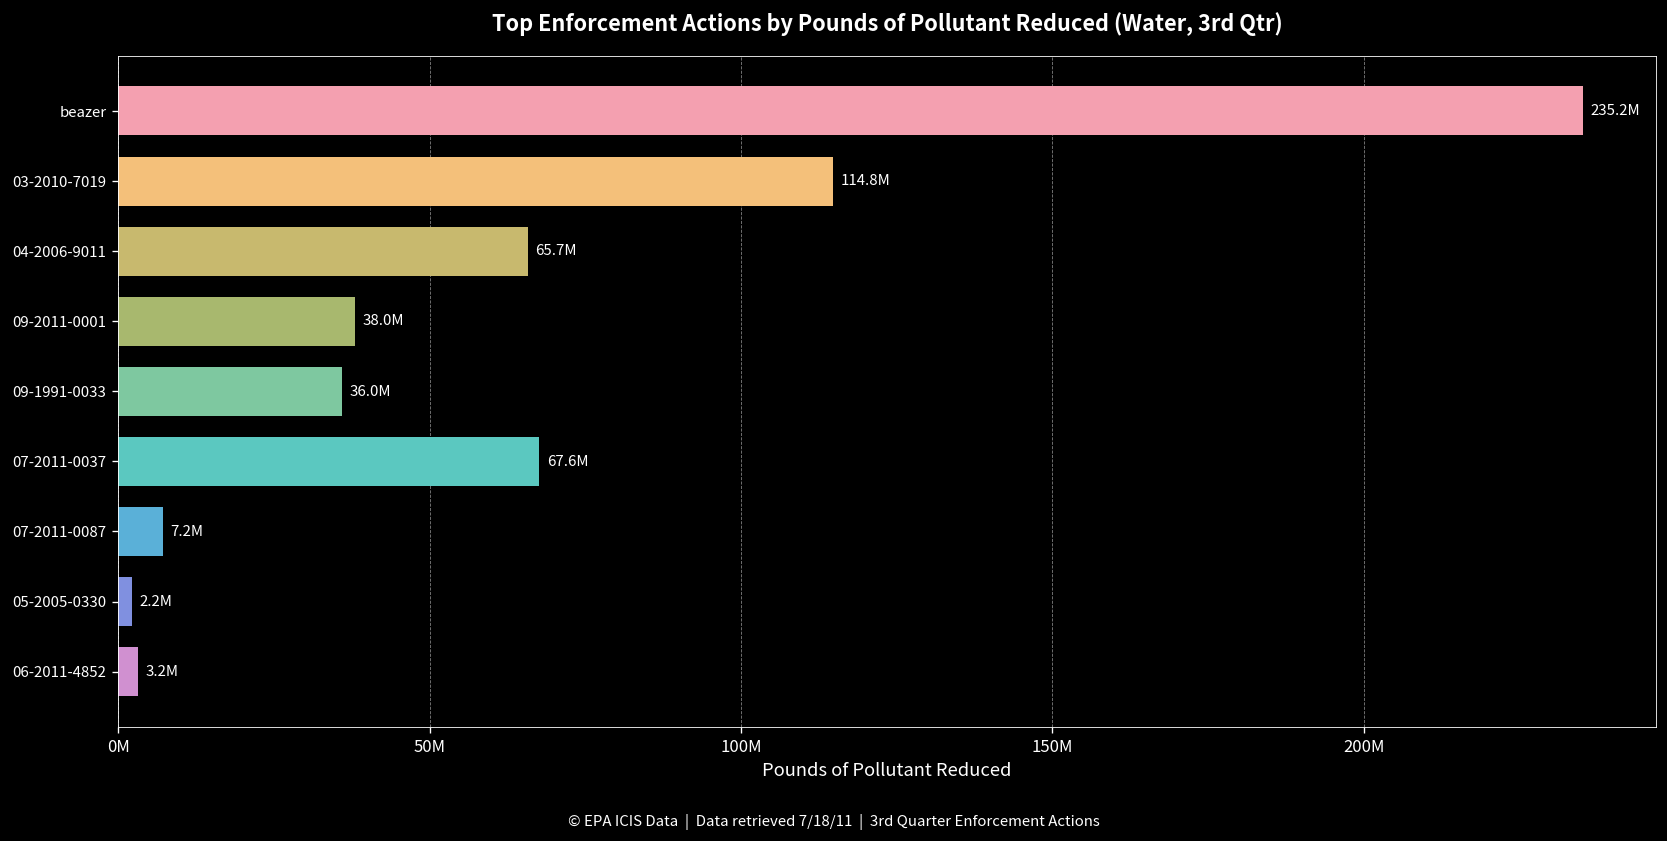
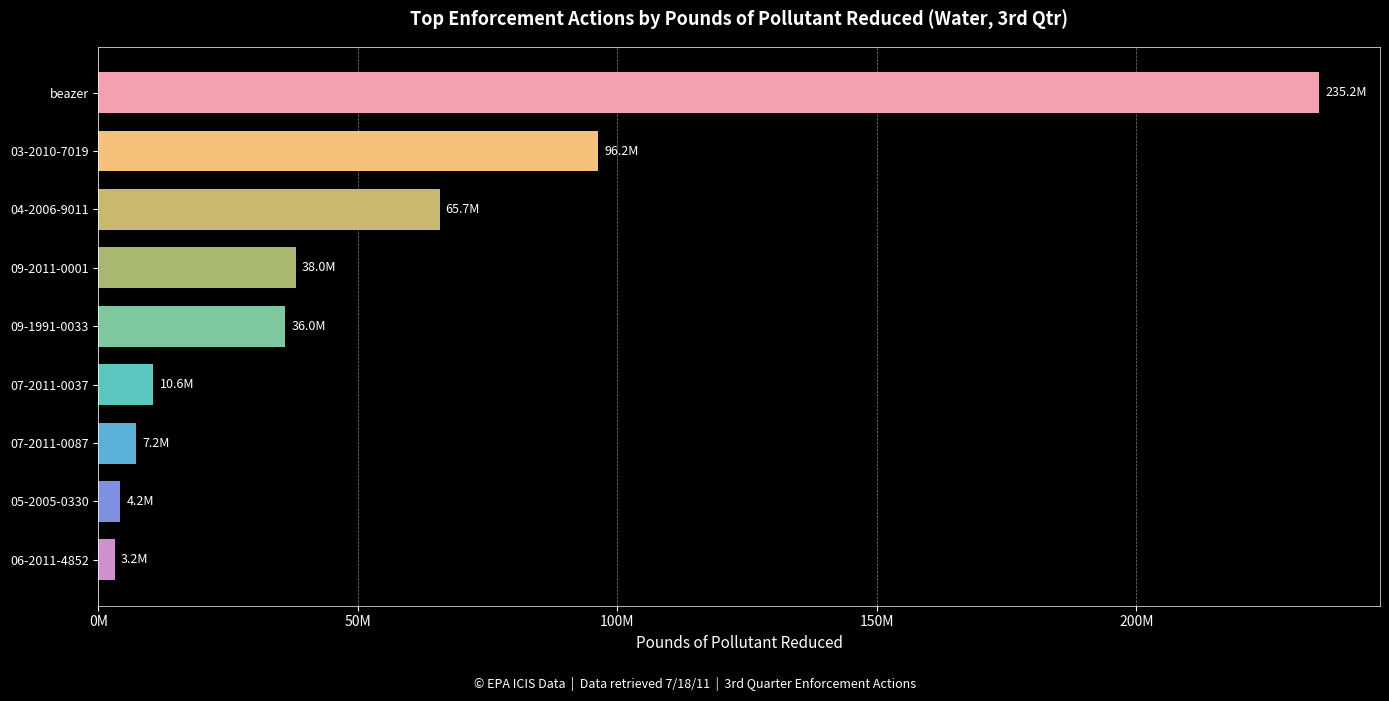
03-2010-7019: 114.8M -> 96.2M
07-2011-0037: 67.6M -> 10.6M
05-2005-0330: 2.2M -> 4.2M
